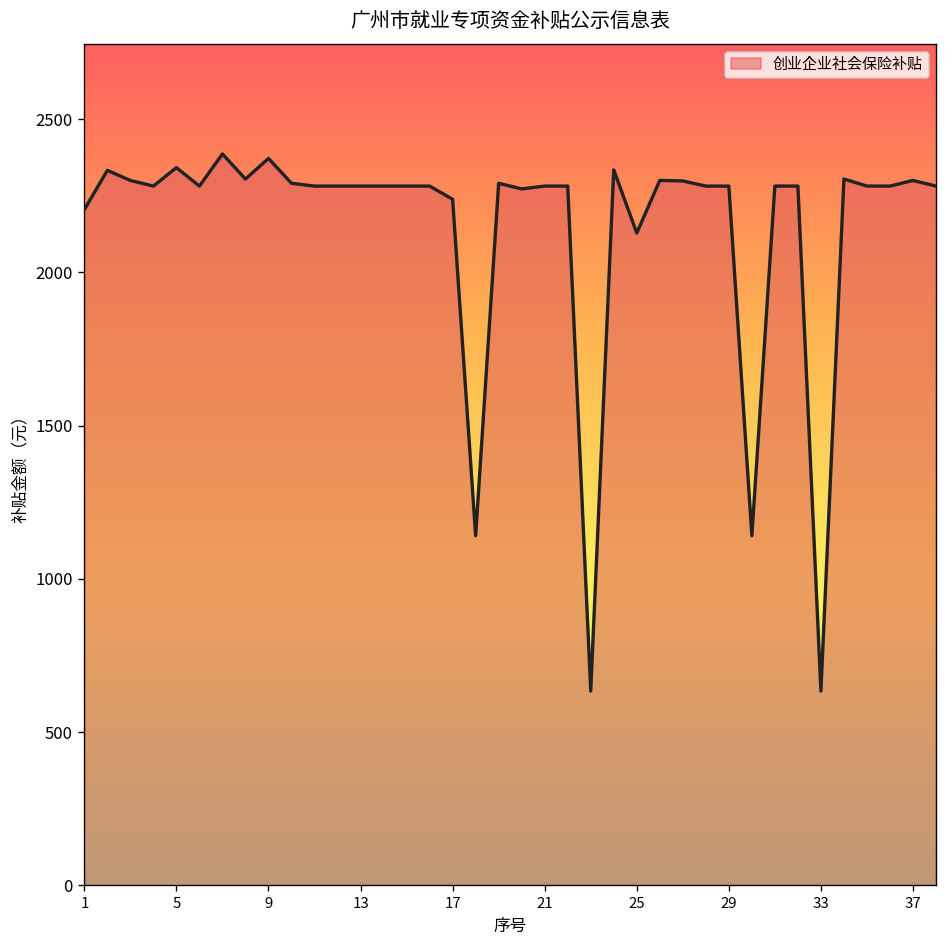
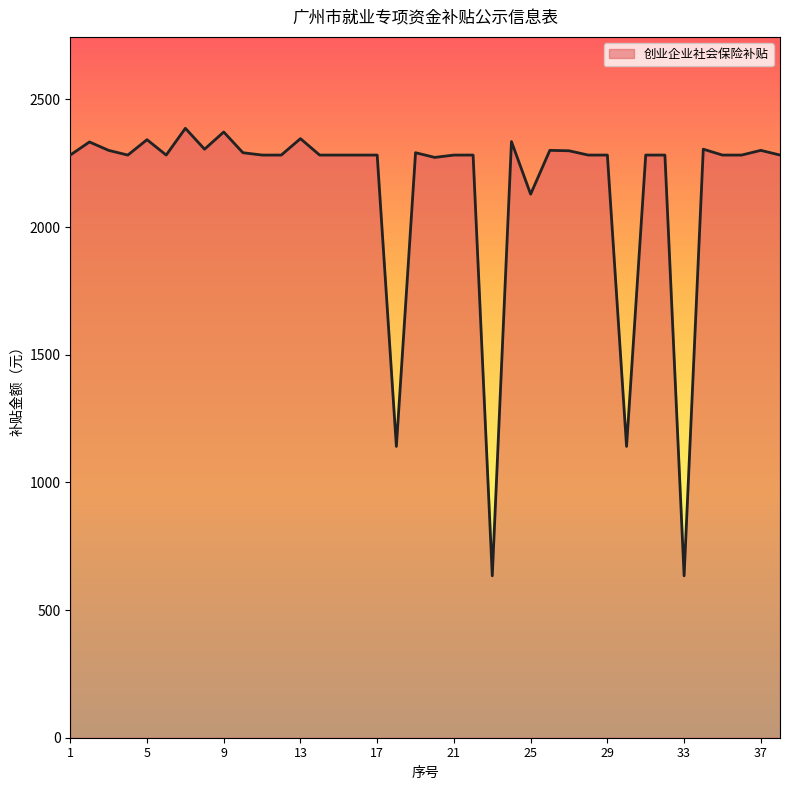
1: 2210 -> 2280
13: 2280 -> 2350
17: 2240 -> 2280
